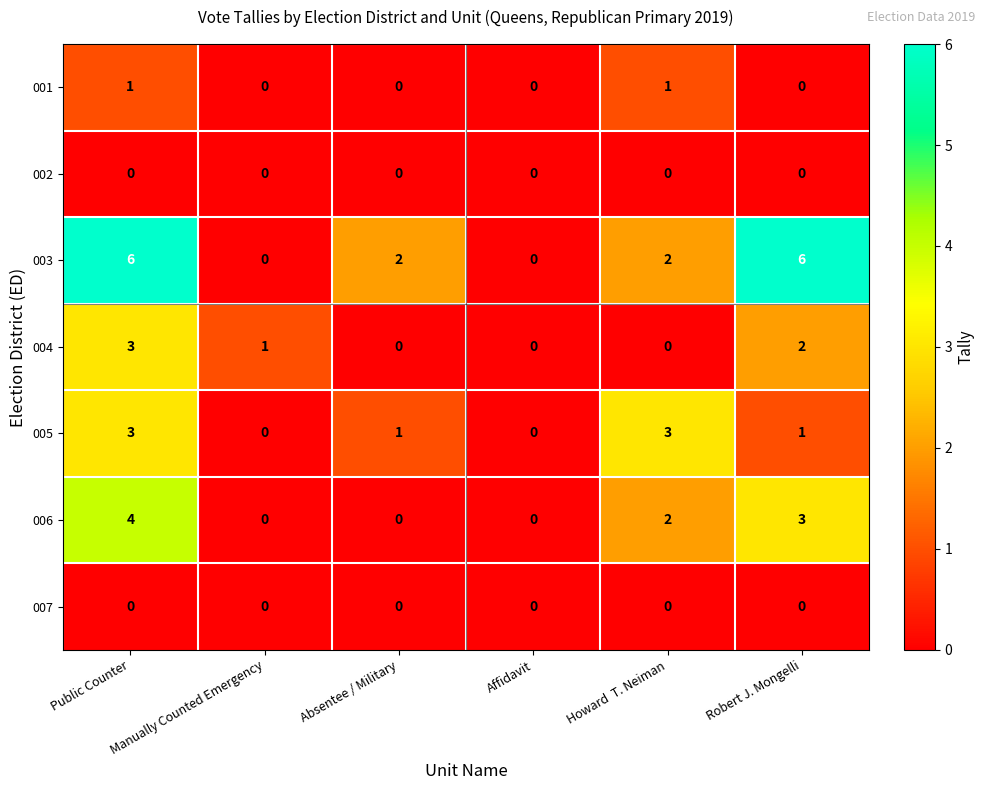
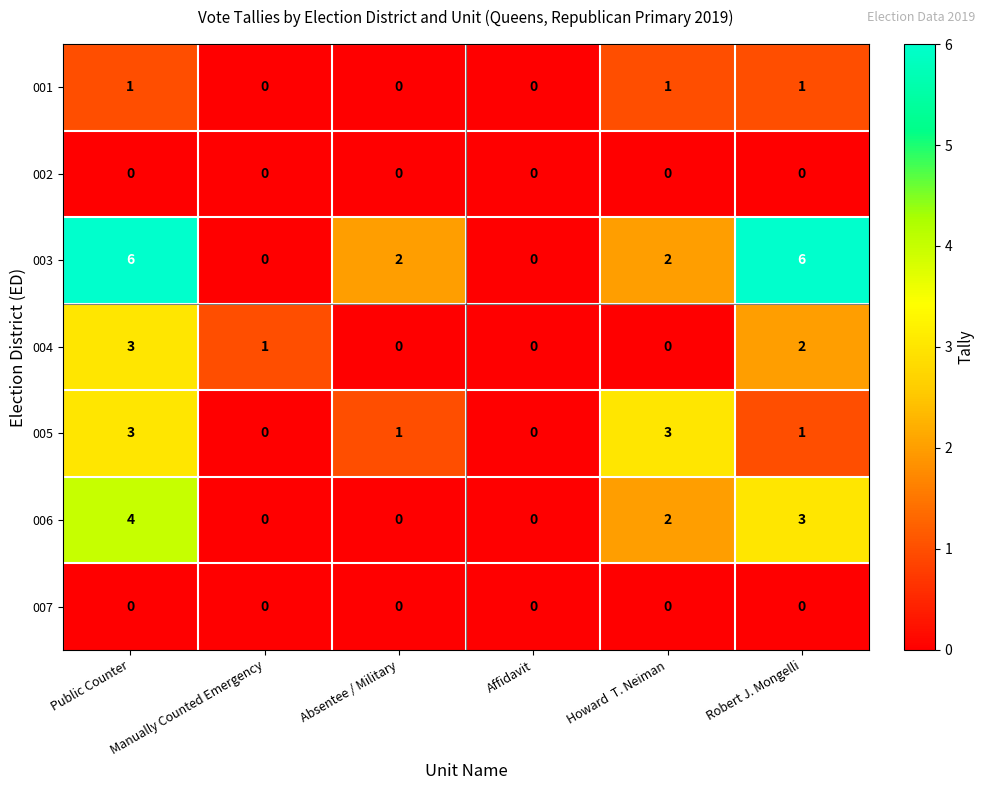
001, Robert J. Mongelli: 0 -> 1
